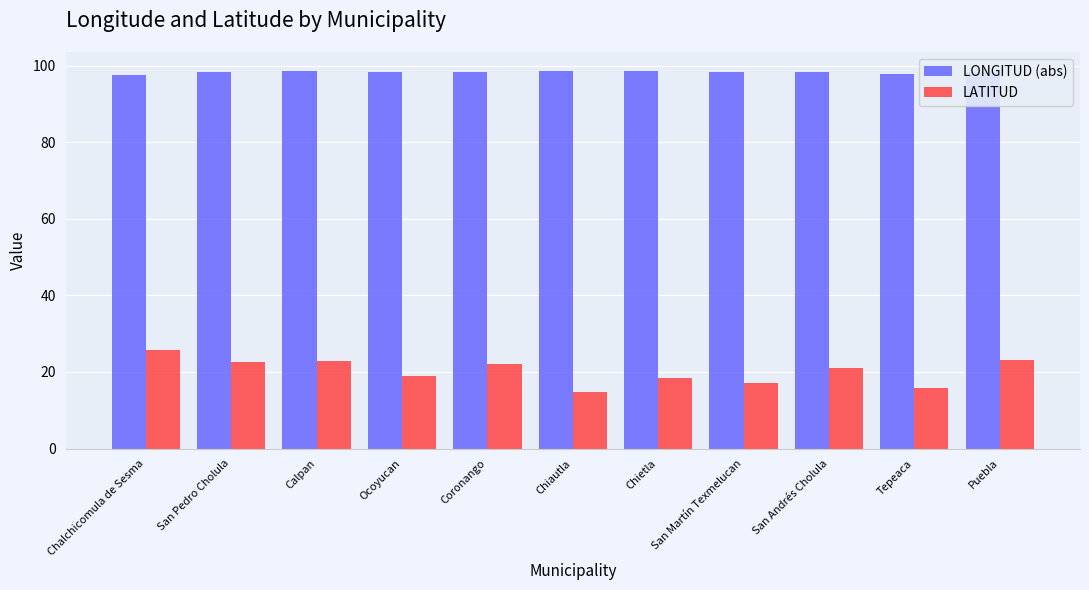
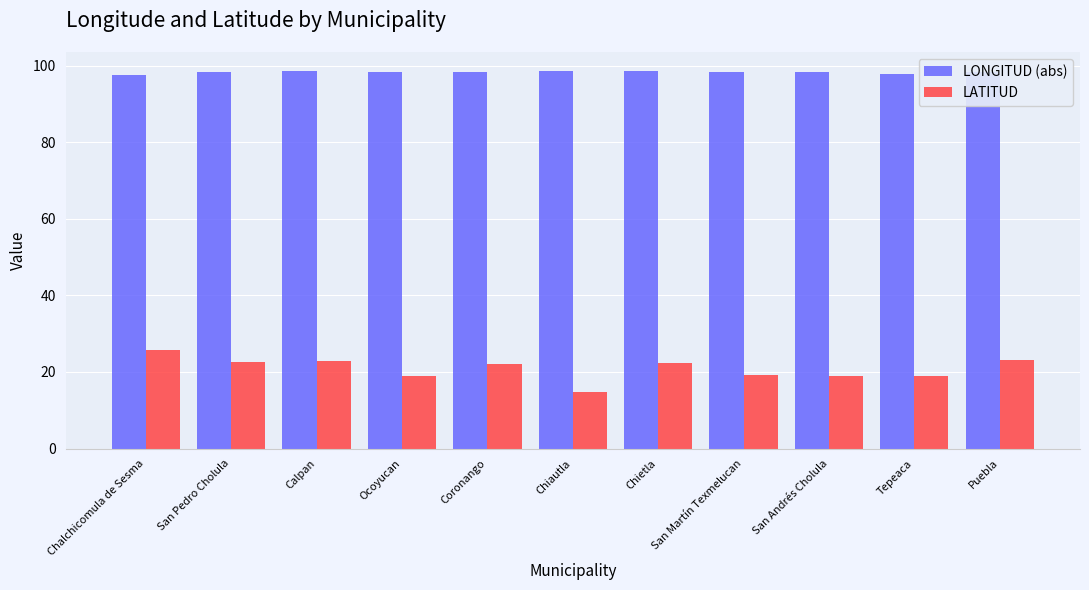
LATITUD, Chietla: 19 -> 22
LATITUD, San Martín Texmelucan: 17 -> 19
LATITUD, San Andrés Cholula: 21 -> 19
LATITUD, Tepeaca: 16 -> 19
